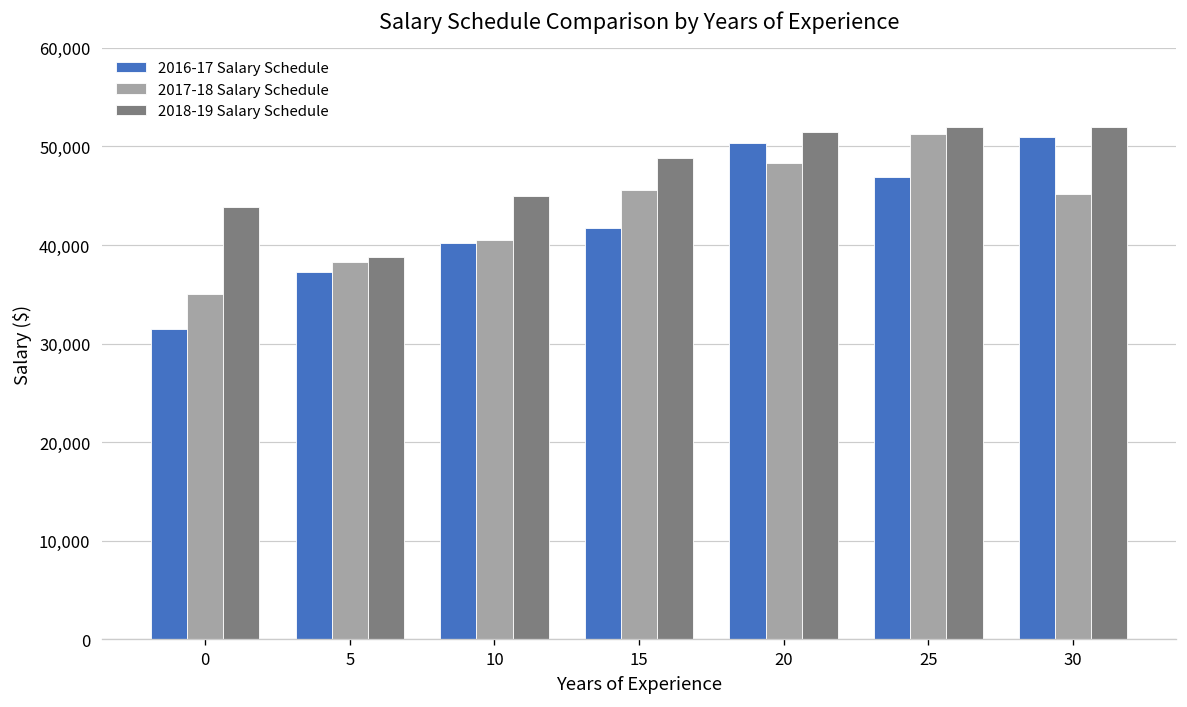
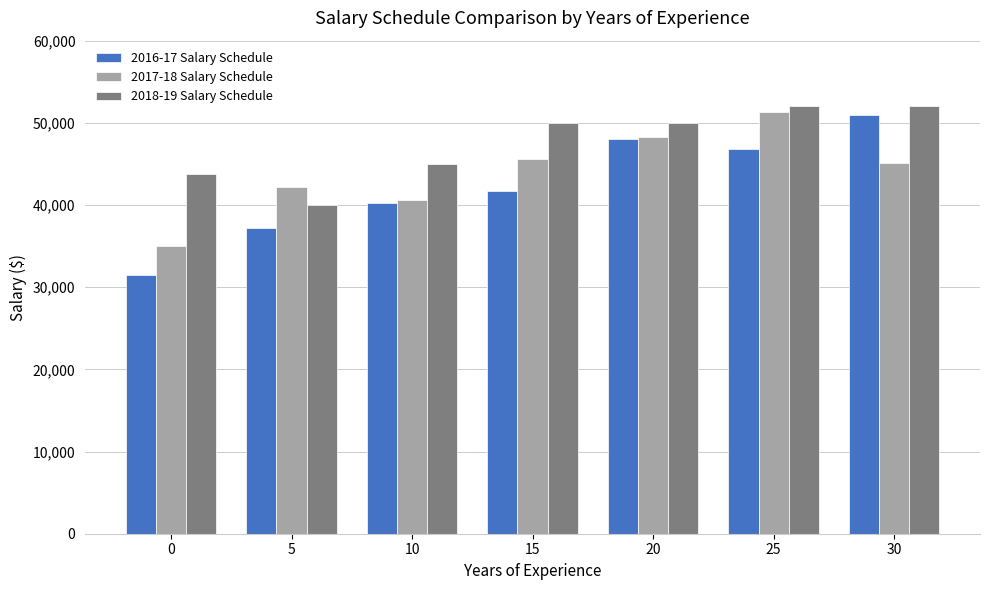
2017-18 Salary Schedule, 5: 38,000 -> 42,000
2018-19 Salary Schedule, 5: 39,000 -> 40,000
2018-19 Salary Schedule, 15: 49,000 -> 50,000
2016-17 Salary Schedule, 20: 50,000 -> 48,000
2018-19 Salary Schedule, 20: 51,000 -> 50,000
